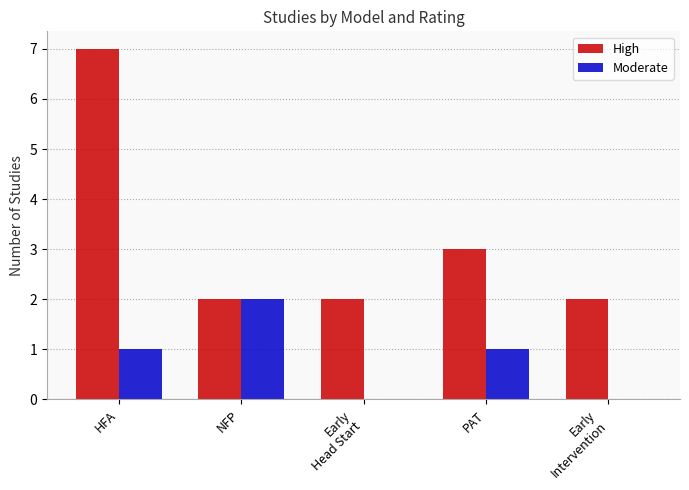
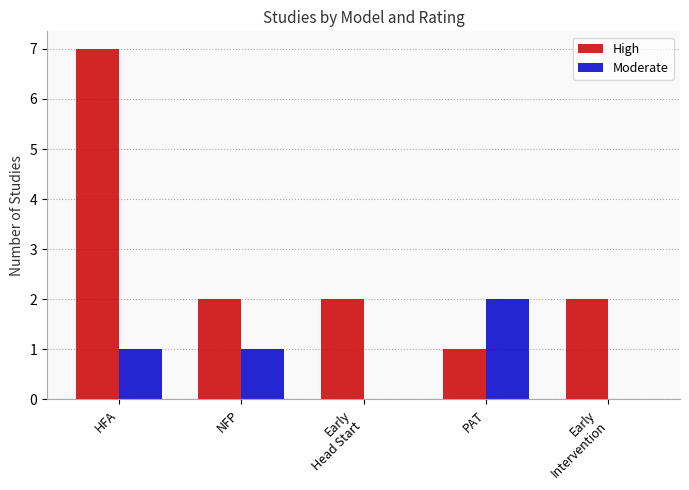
Moderate, NFP: 2 -> 1
High, PAT: 3 -> 1
Moderate, PAT: 1 -> 2
